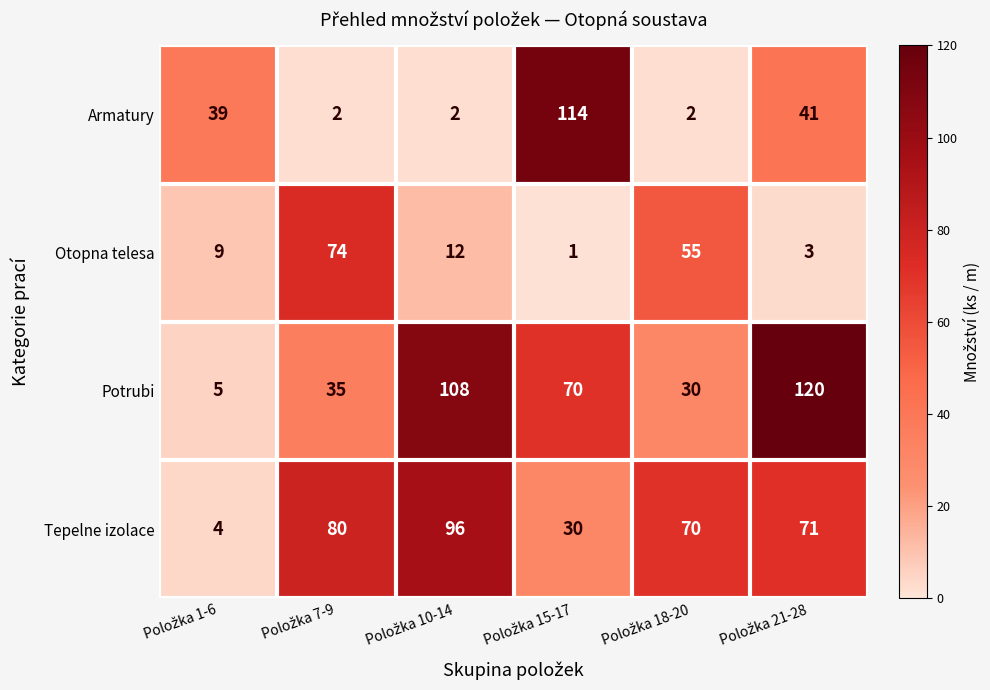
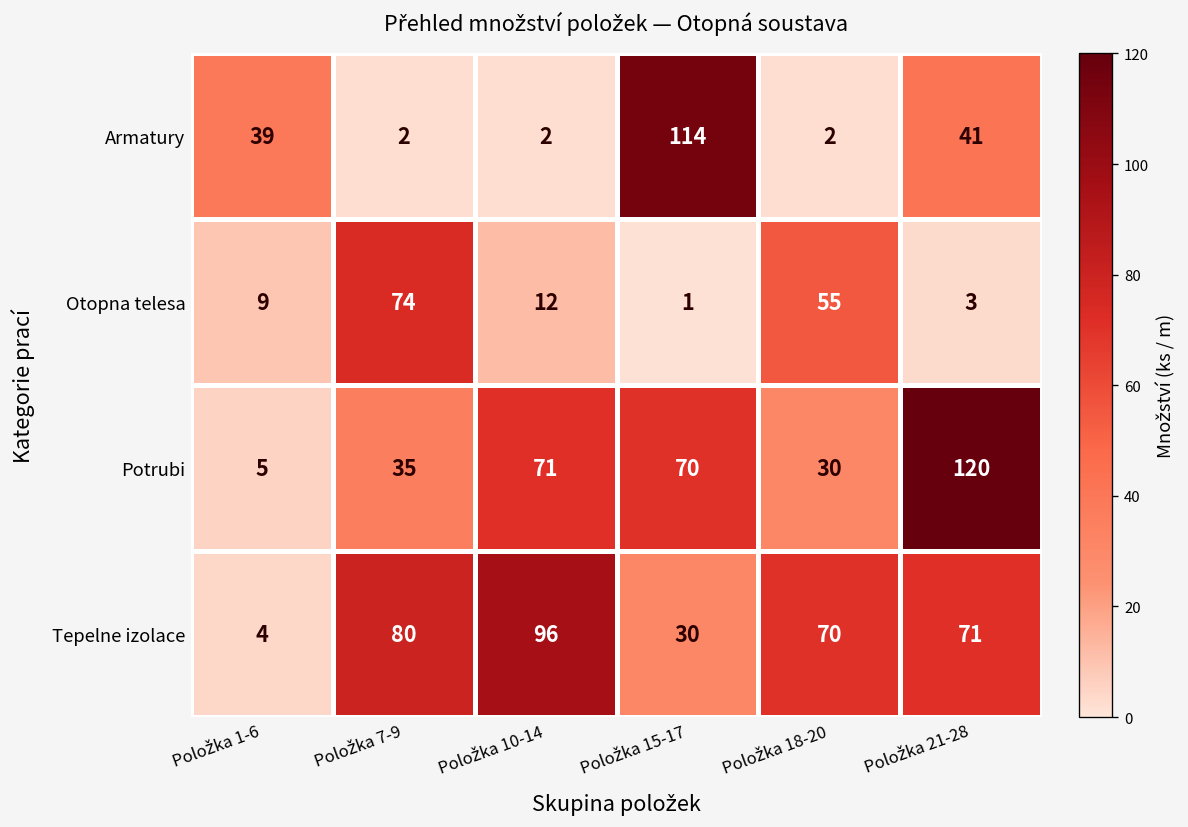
Potrubi, Položka 10-14: 108 -> 71
